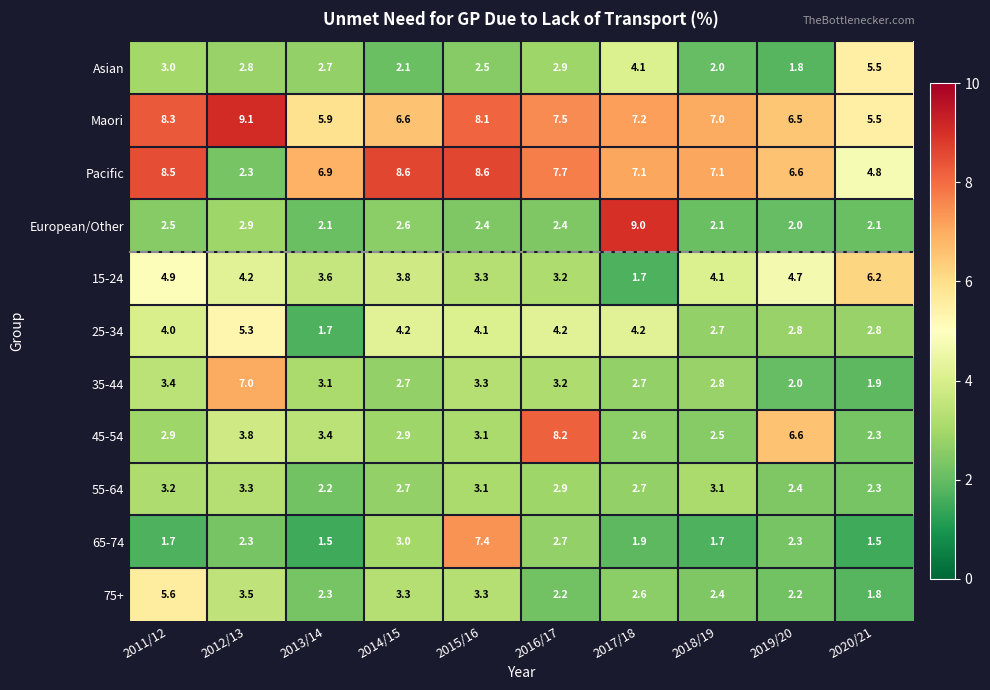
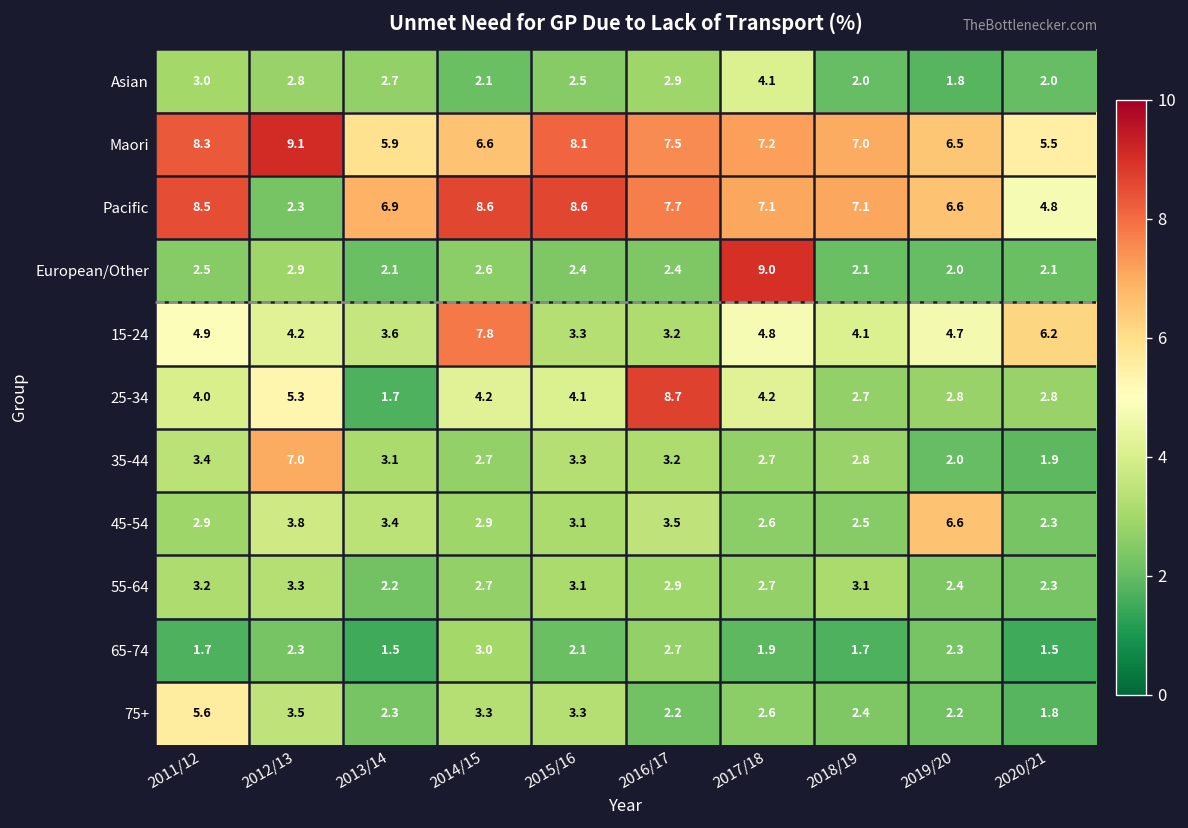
Asian, 2020/21: 5.5 -> 2.0
15-24, 2014/15: 3.8 -> 7.8
15-24, 2017/18: 1.7 -> 4.8
25-34, 2016/17: 4.2 -> 8.7
45-54, 2016/17: 8.2 -> 3.5
65-74, 2015/16: 7.4 -> 2.1
